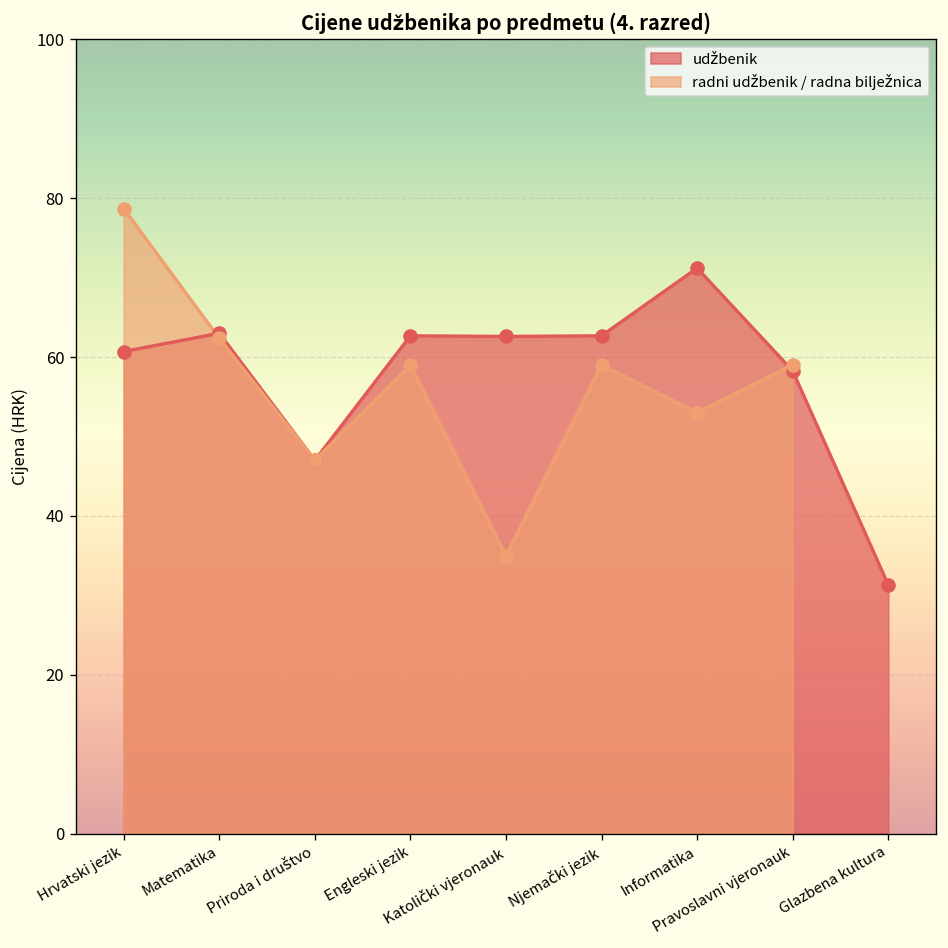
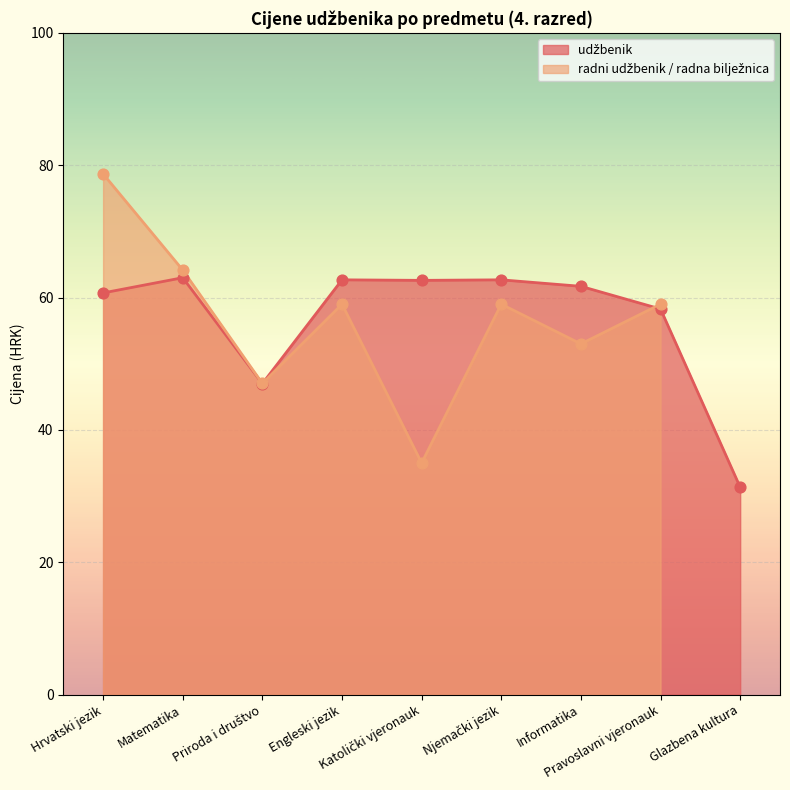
radni udžbenik / radna bilježnica, Matematika: 62 -> 64
udžbenik, Informatika: 71 -> 62
